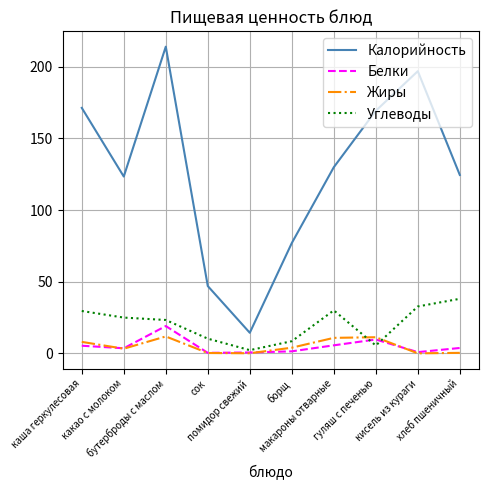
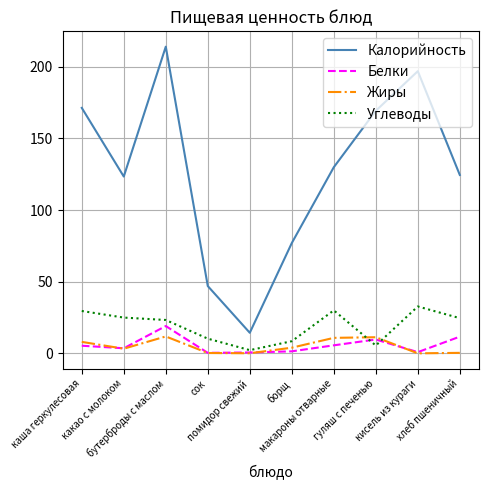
Белки, хлеб пшеничный: 4 -> 12
Углеводы, хлеб пшеничный: 38 -> 25
